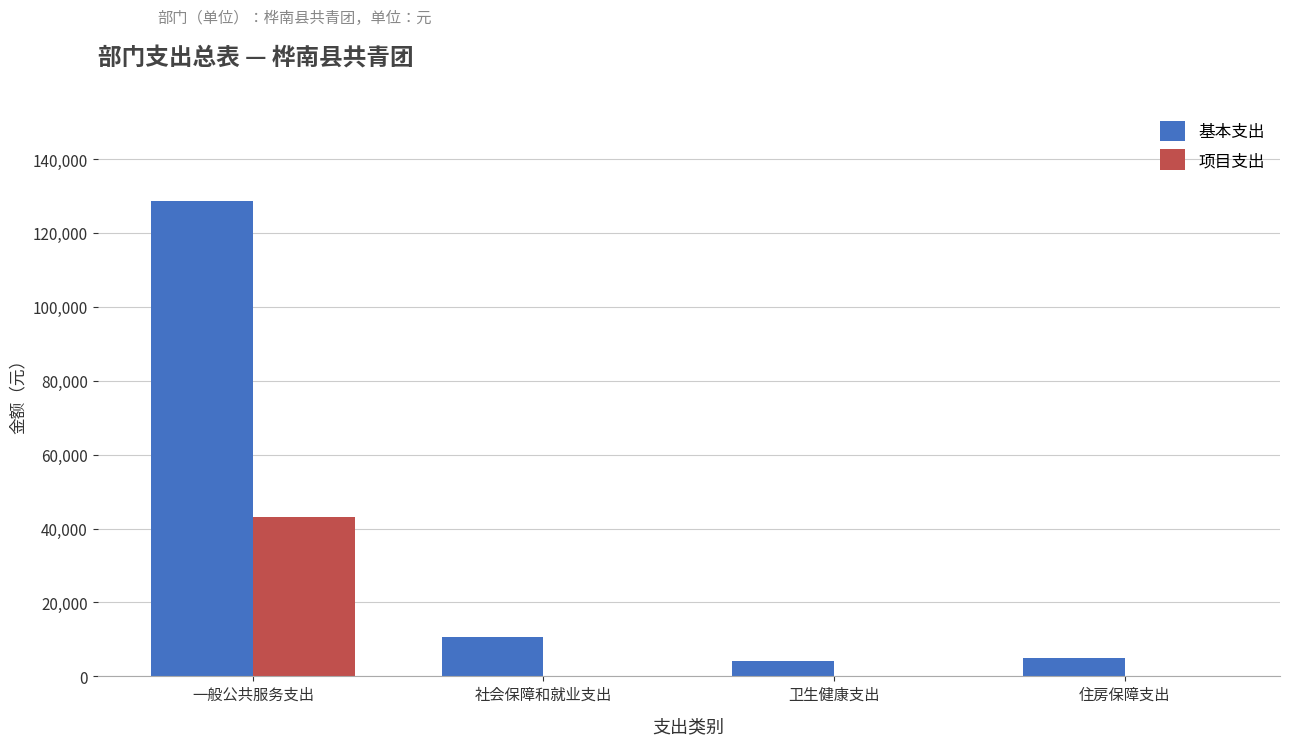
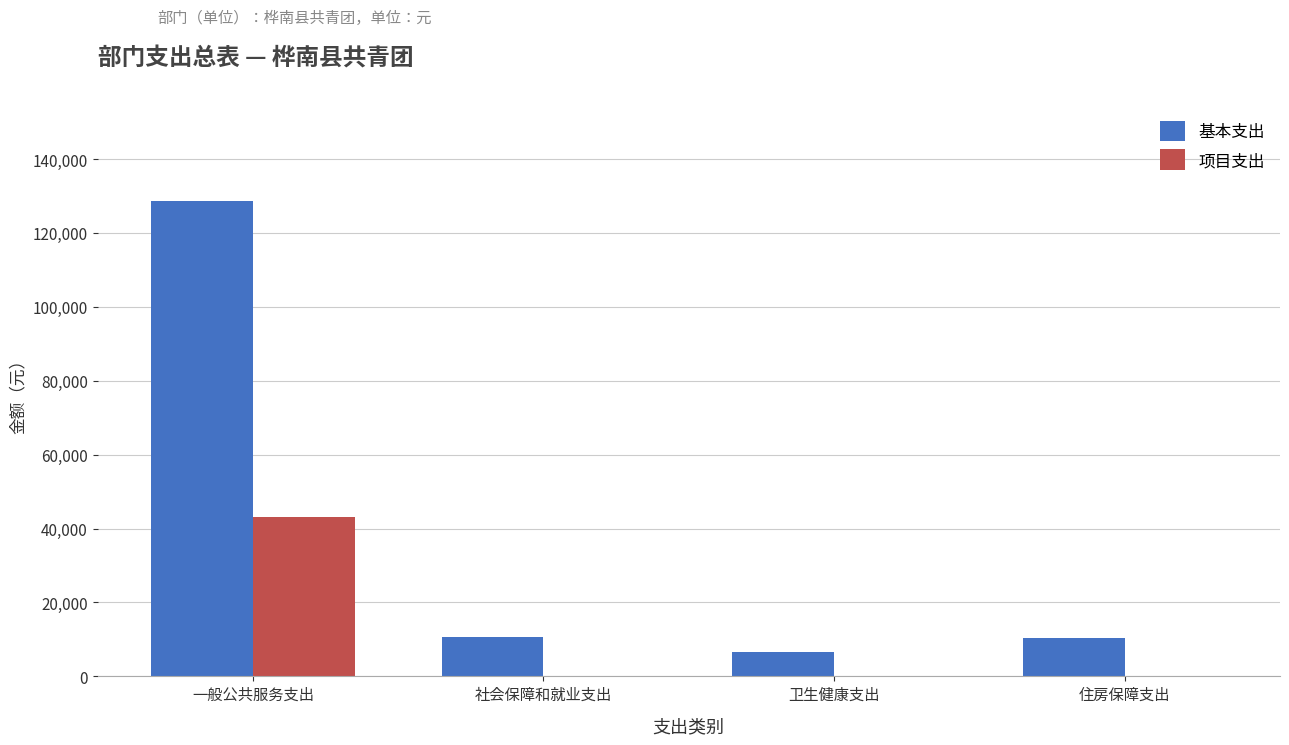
基本支出, 卫生健康支出: 4,000 -> 7,000
基本支出, 住房保障支出: 5,000 -> 10,000
